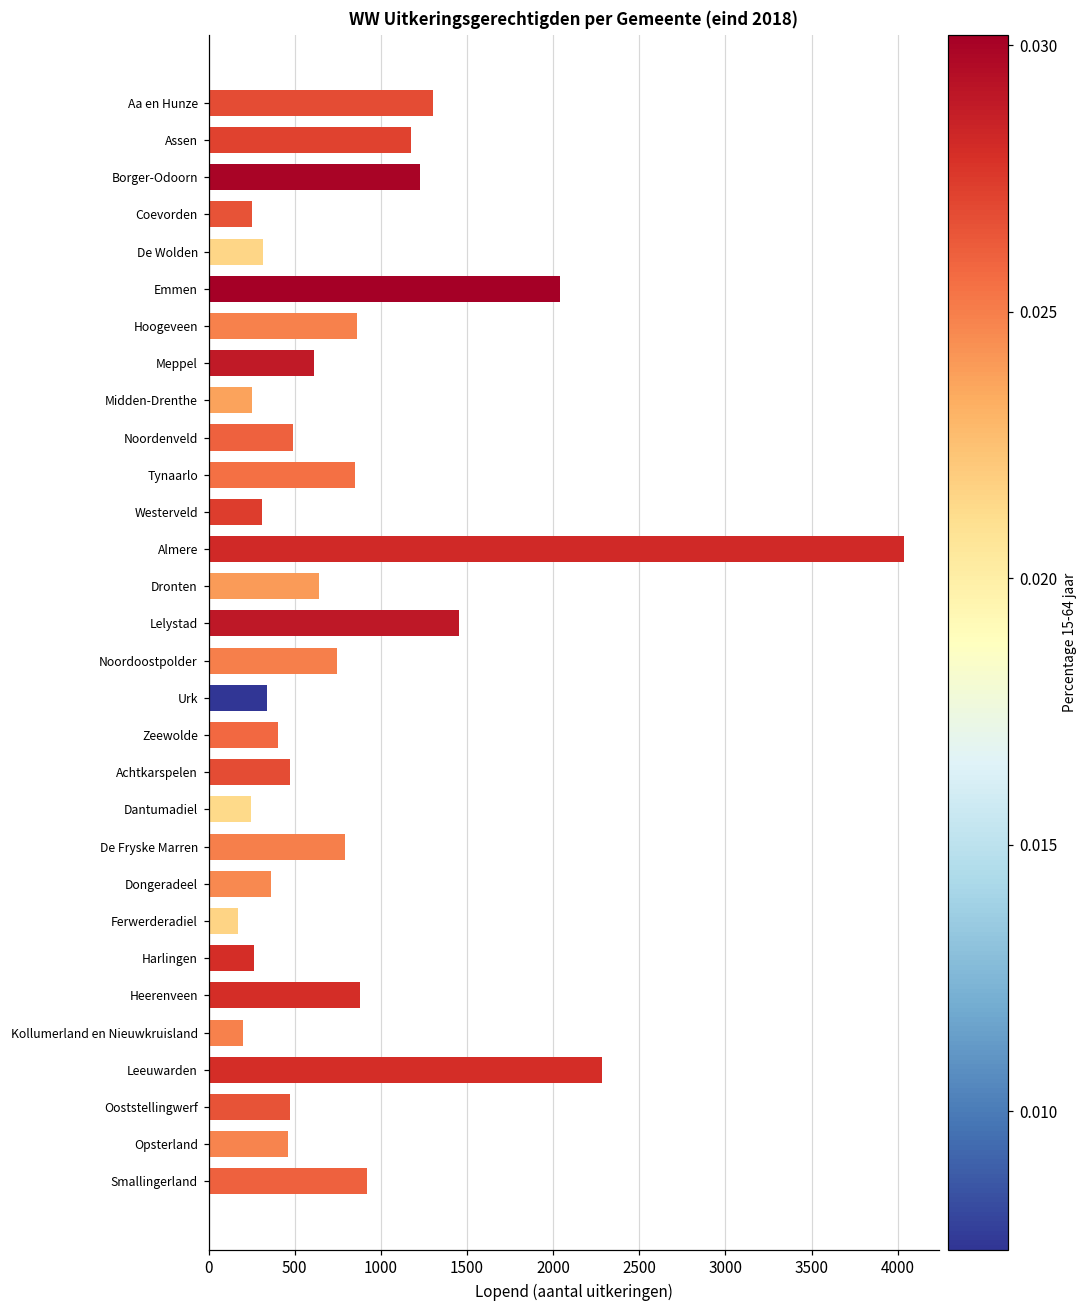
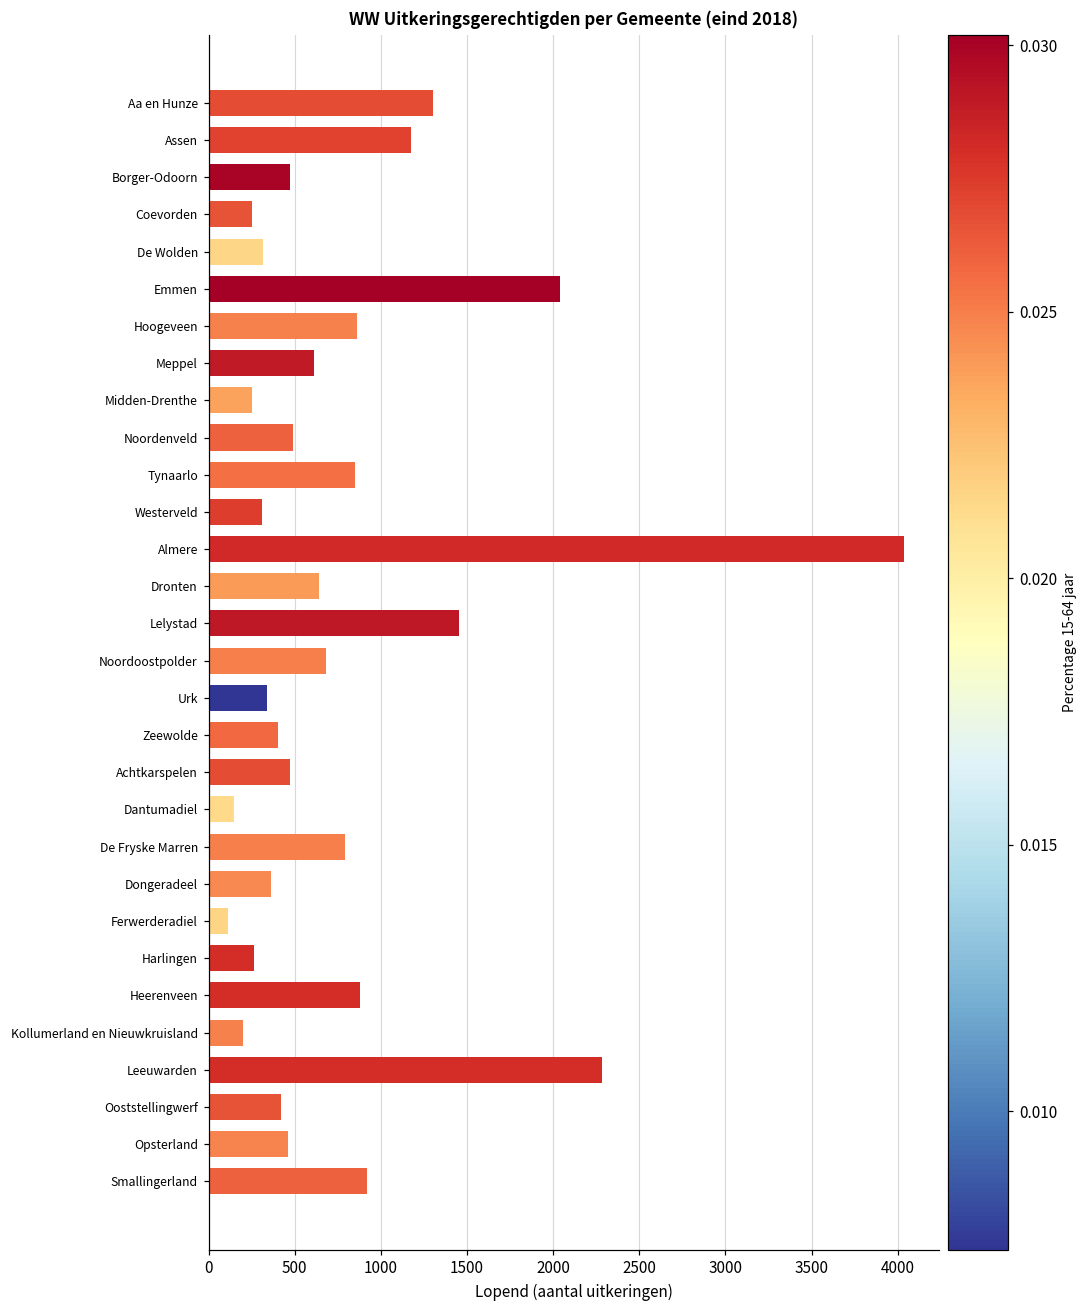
Borger-Odoorn: 1230 -> 470
Noordoostpolder: 750 -> 680
Dantumadiel: 250 -> 150
Ferwerderadiel: 170 -> 120
Ooststellingwerf: 470 -> 420
